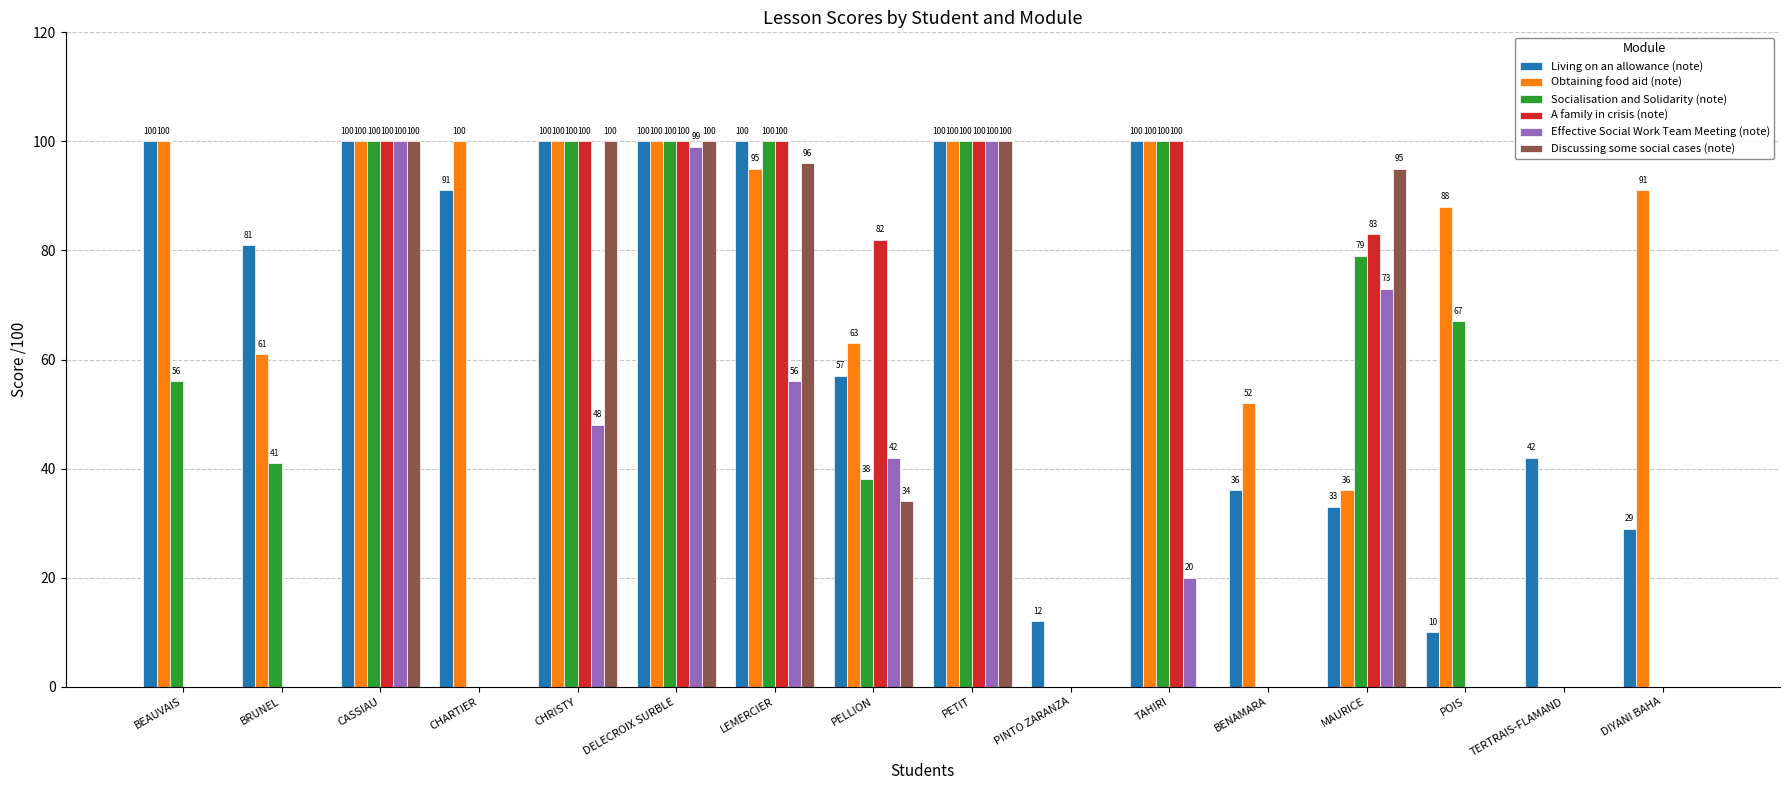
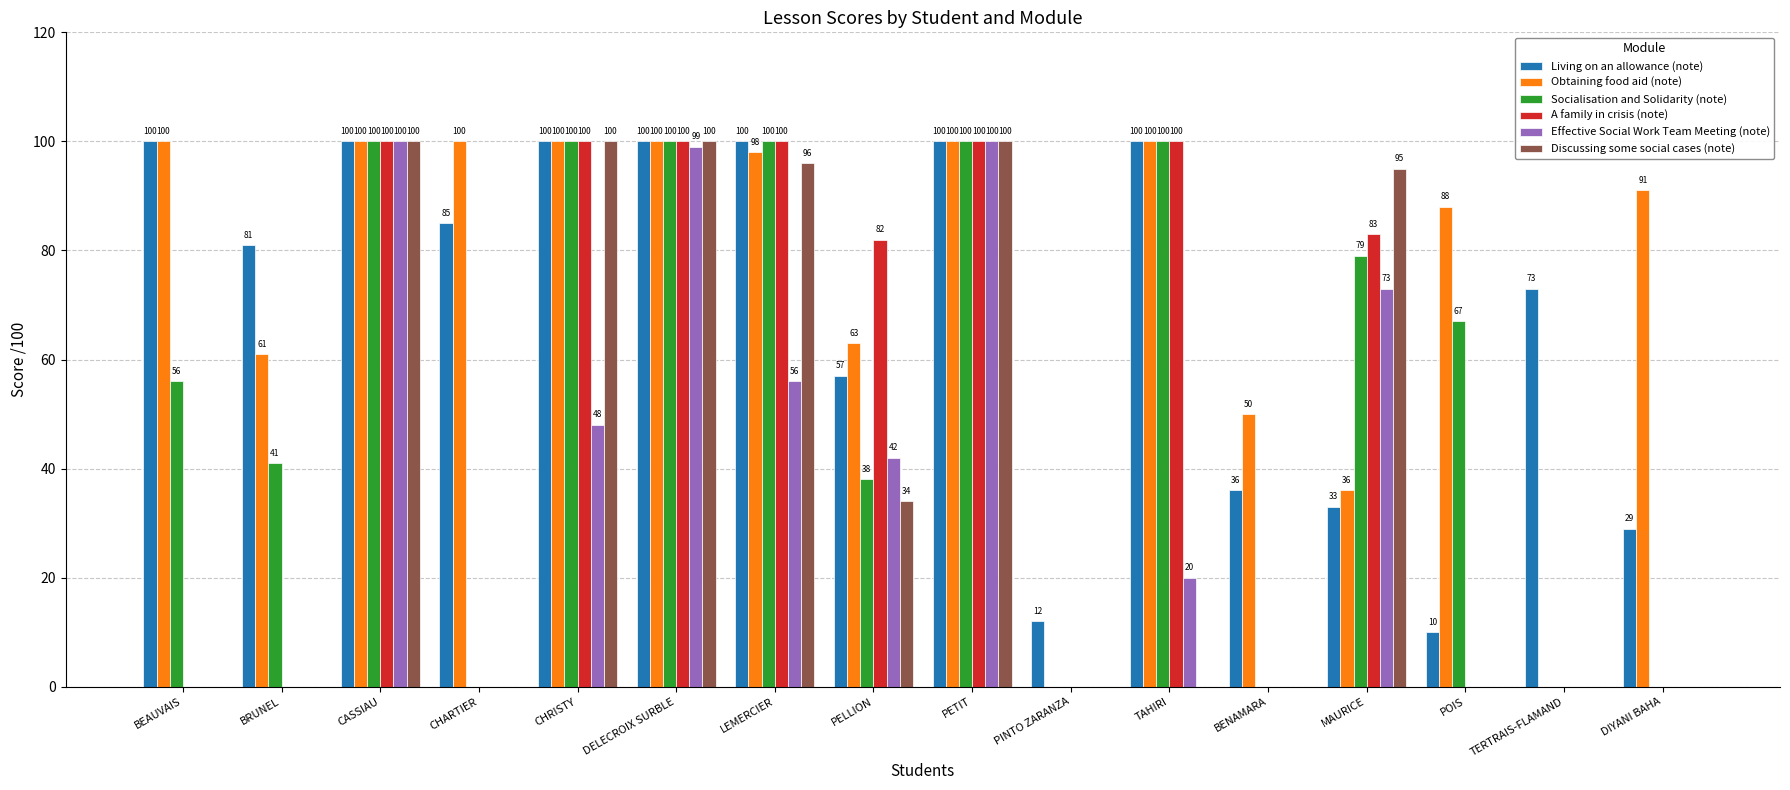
Living on an allowance (note), CHARTIER: 91 -> 85
Obtaining food aid (note), LEMERCIER: 95 -> 98
Obtaining food aid (note), BENAMARA: 52 -> 50
Living on an allowance (note), TERTRAIS-FLAMAND: 42 -> 73
